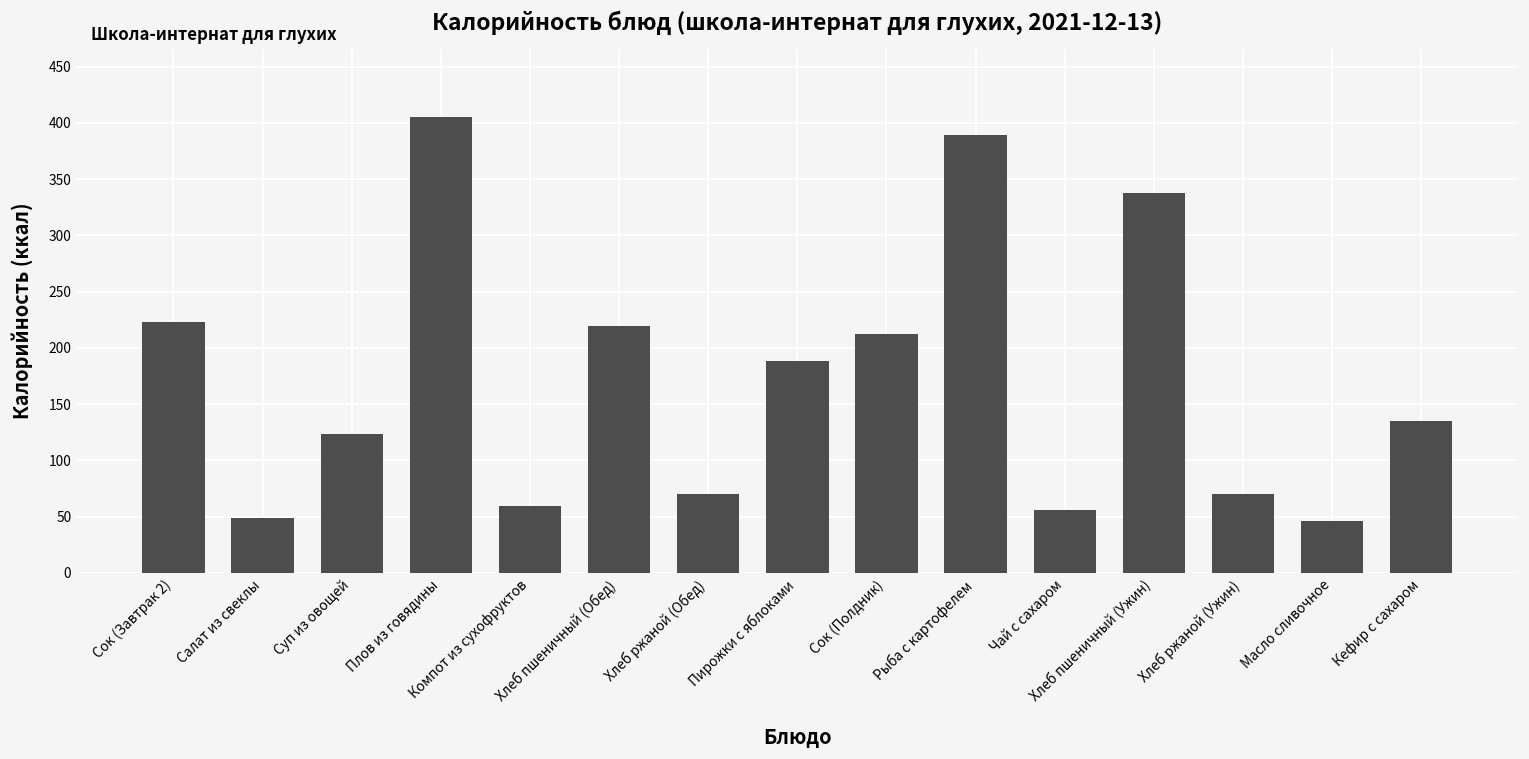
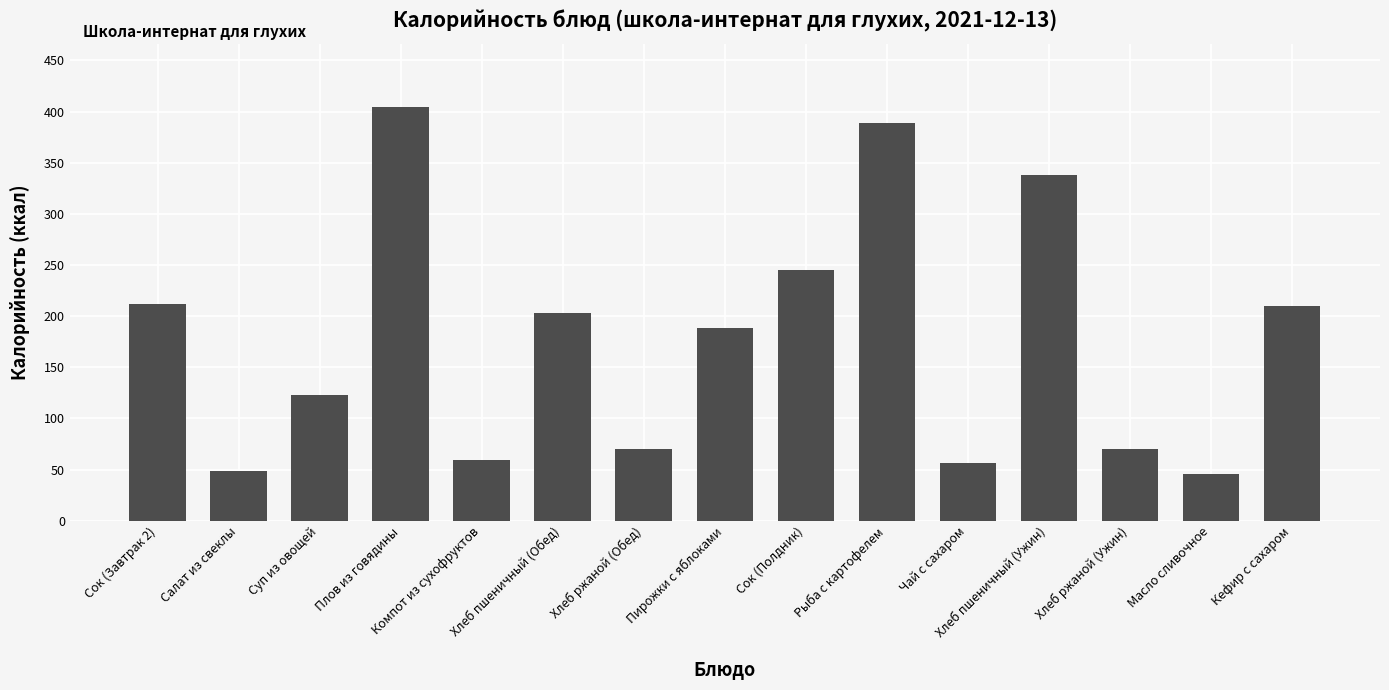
Сок (Завтрак 2): 223 -> 212
Хлеб пшеничный (Обед): 219 -> 203
Сок (Полдник): 212 -> 245
Кефир с сахаром: 135 -> 210
